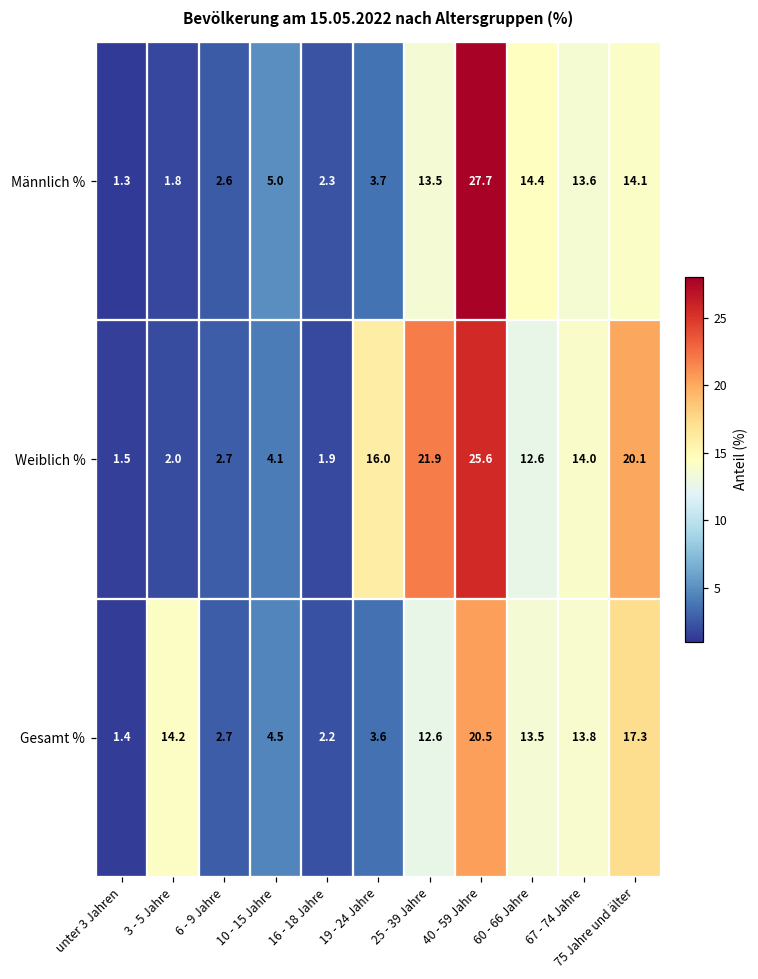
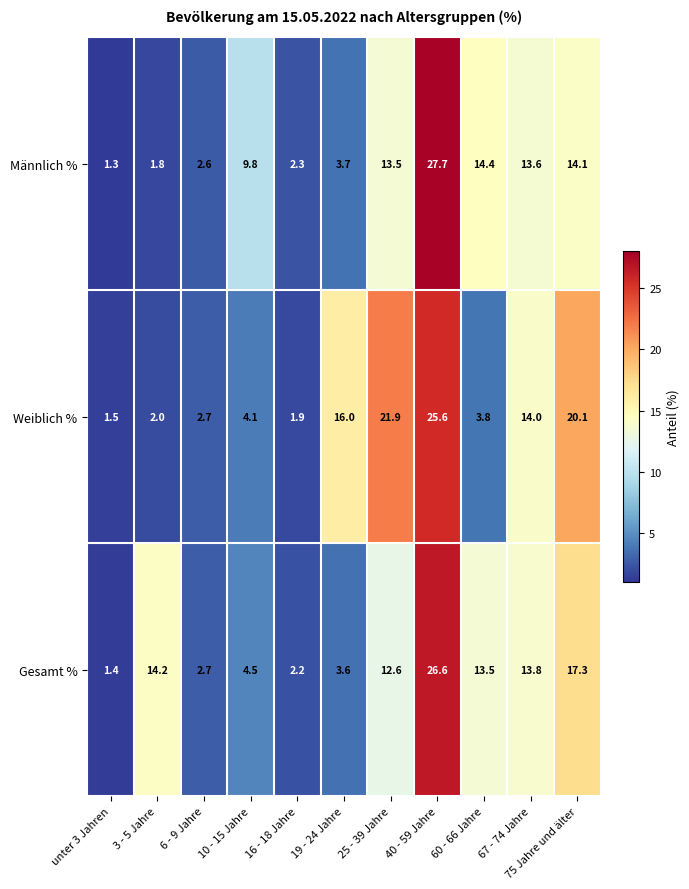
Männlich %, 10 - 15 Jahre: 5.0 -> 9.8
Weiblich %, 60 - 66 Jahre: 12.6 -> 3.8
Gesamt %, 40 - 59 Jahre: 20.5 -> 26.6
